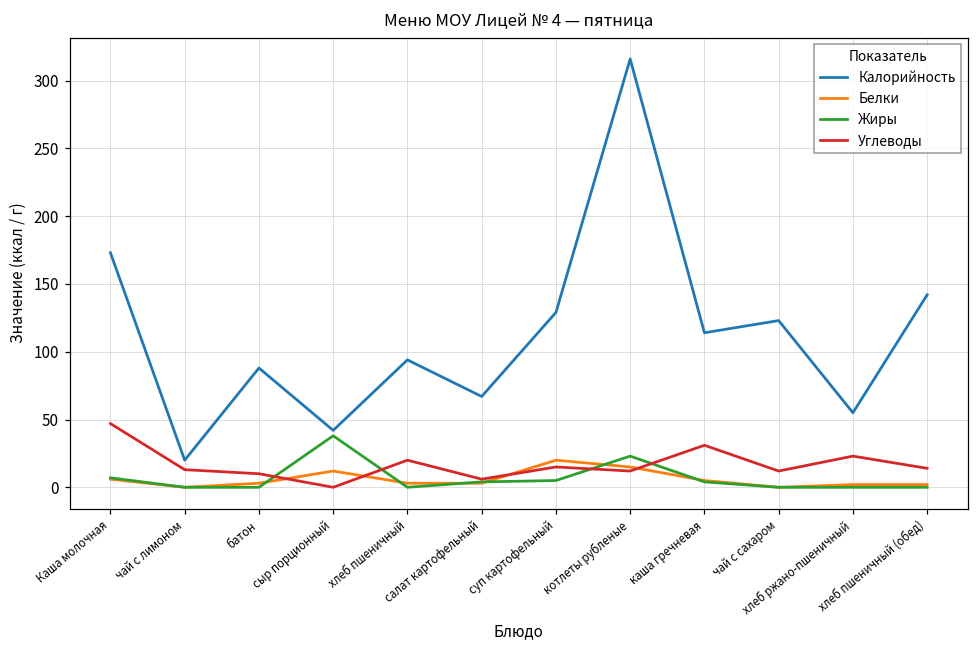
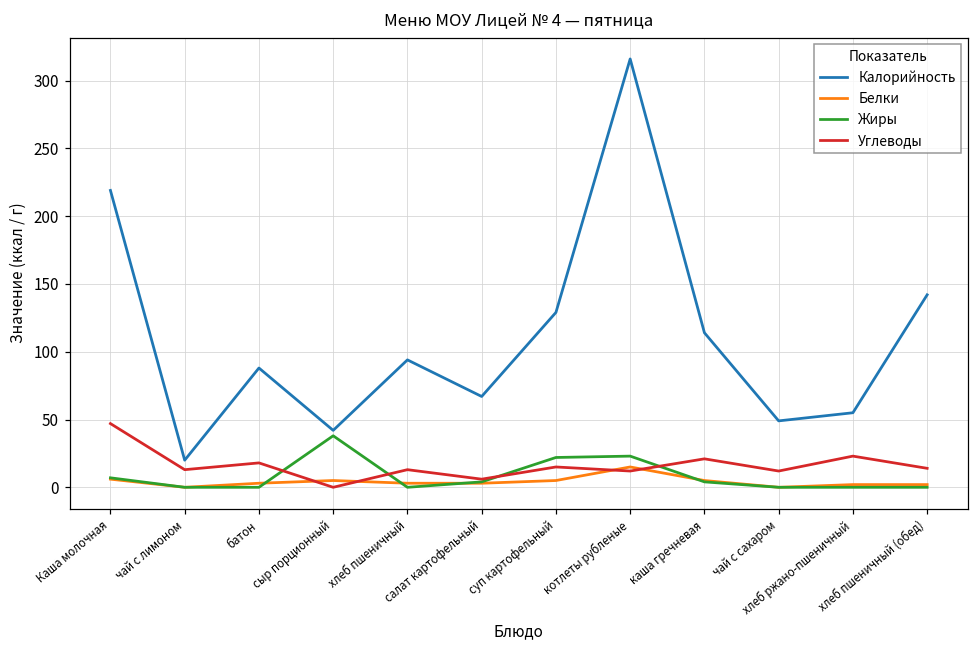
Калорийность, Каша молочная: 173 -> 219
Углеводы, батон: 10 -> 18
Белки, сыр порционный: 12 -> 5
Углеводы, хлеб пшеничный: 20 -> 13
Белки, суп картофельный: 20 -> 5
Жиры, суп картофельный: 5 -> 22
Углеводы, каша гречневая: 31 -> 21
Калорийность, чай с сахаром: 123 -> 49
